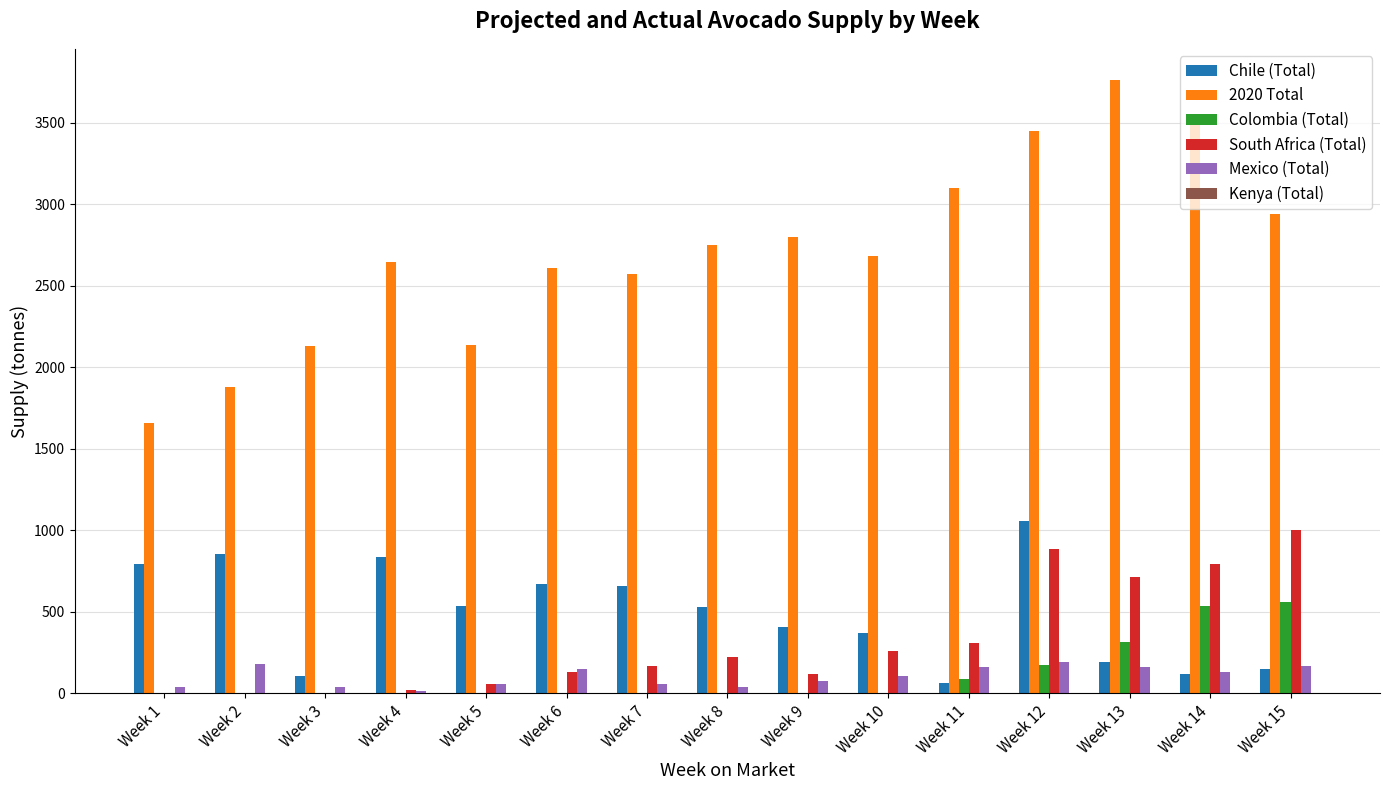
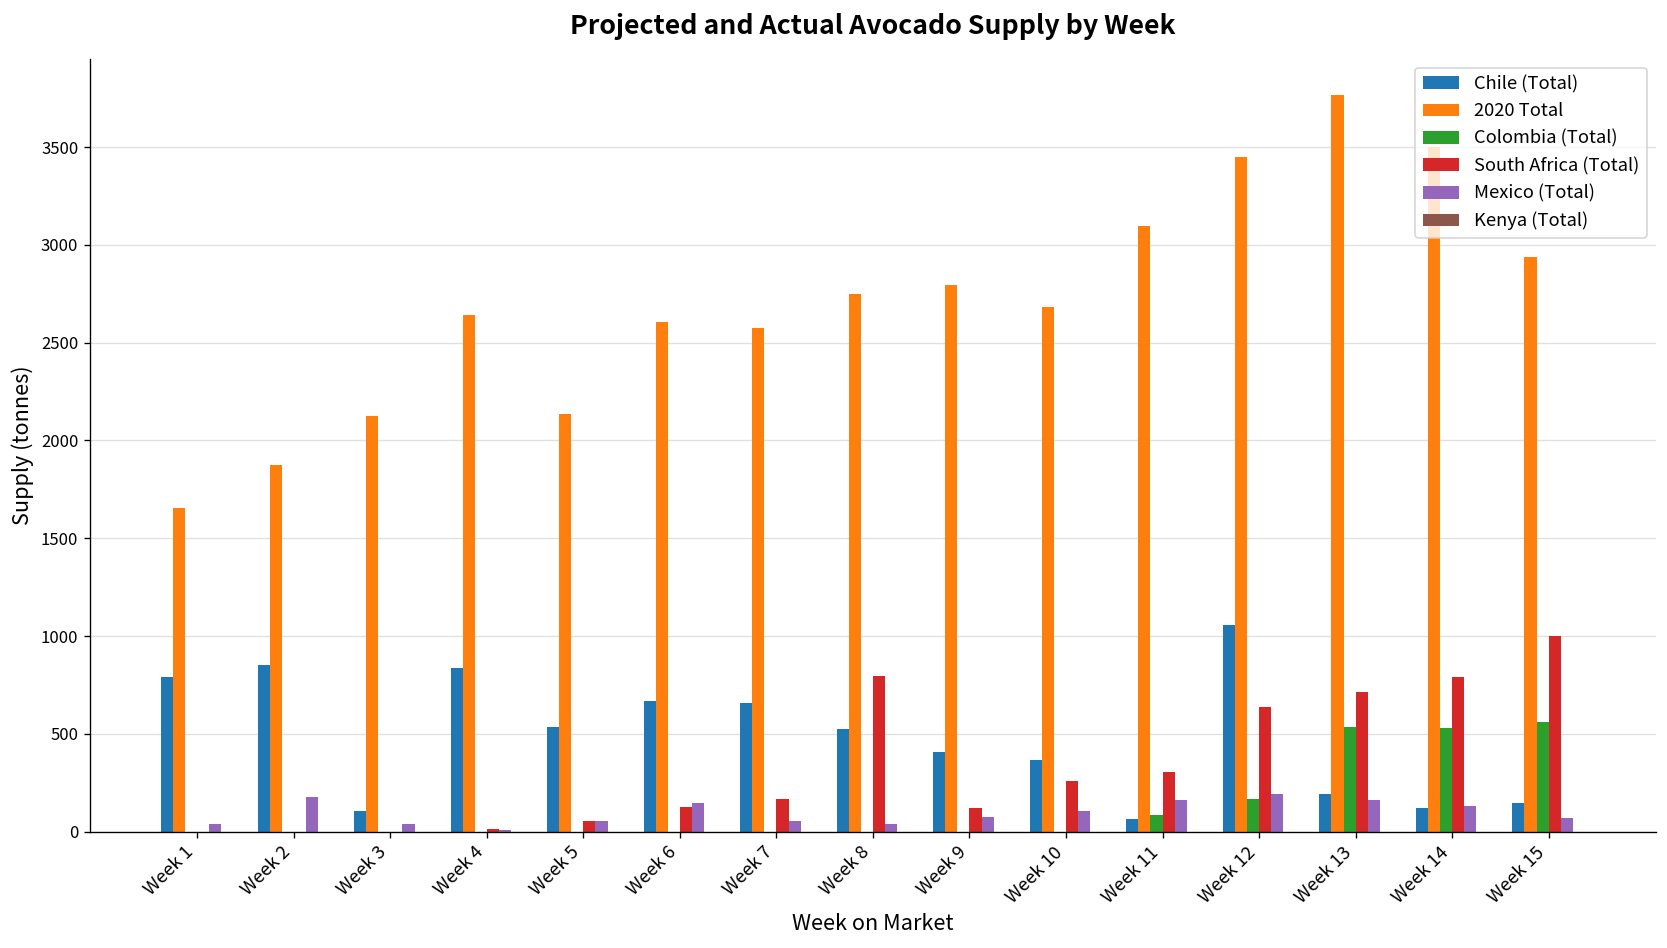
South Africa (Total), Week 8: 220 -> 790
South Africa (Total), Week 12: 880 -> 640
Colombia (Total), Week 13: 310 -> 530
Mexico (Total), Week 15: 170 -> 70
